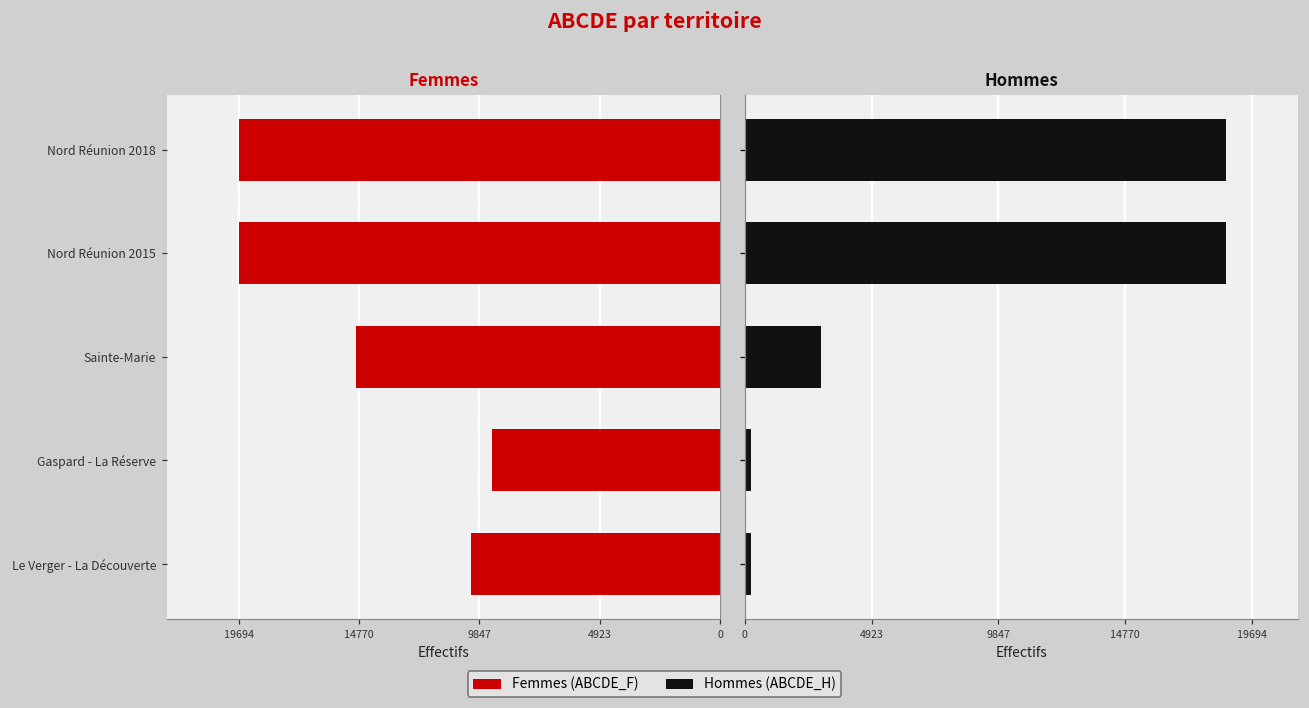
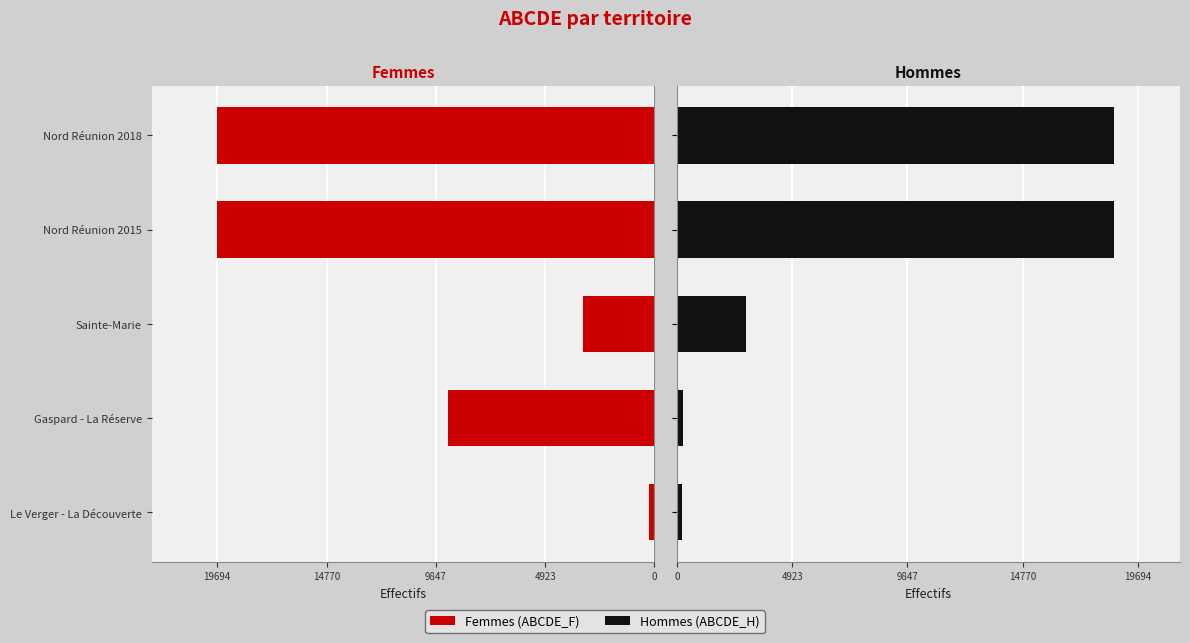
Femmes, Sainte-Marie: 14900 -> 3200
Femmes, Le Verger - La Découverte: 10200 -> 300
